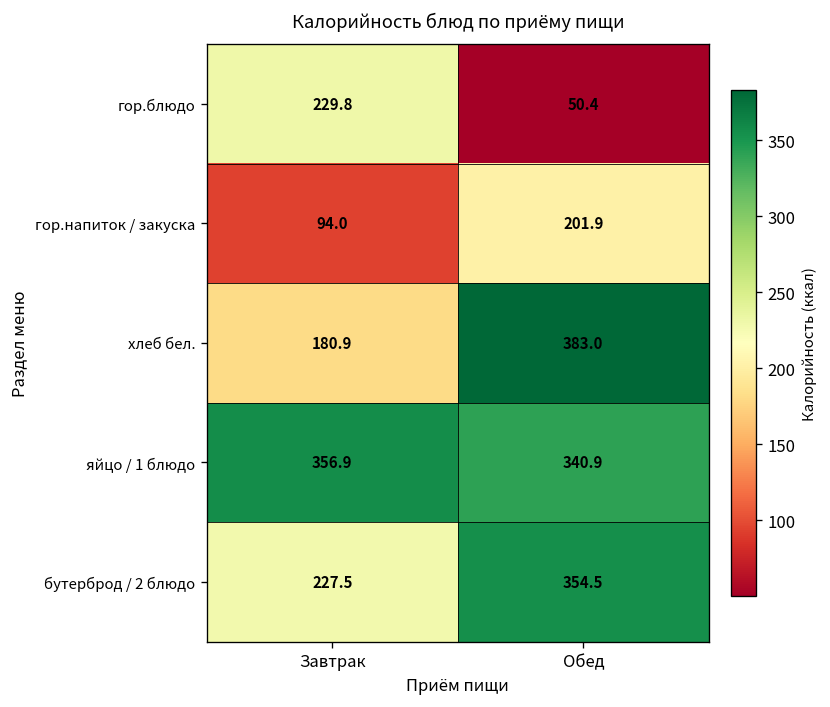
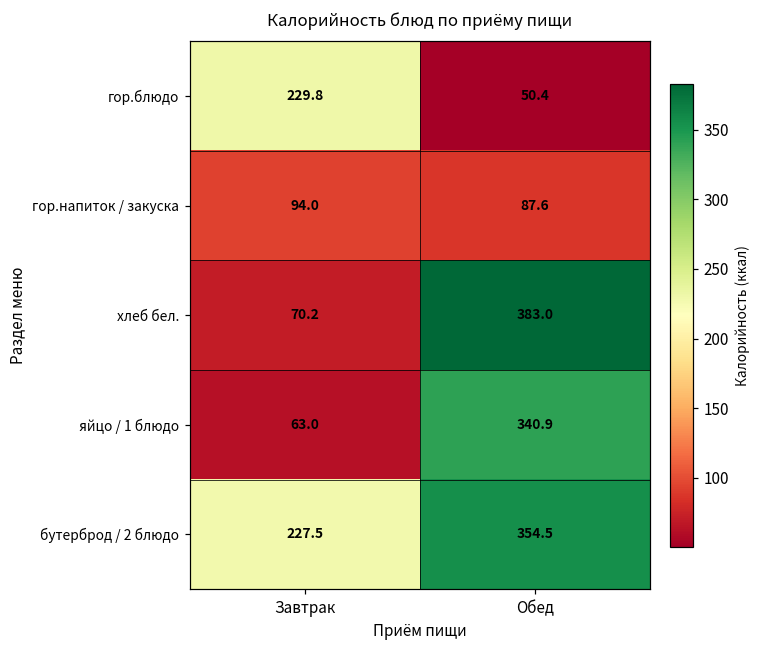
гор.напиток / закуска, Обед: 201.9 -> 87.6
хлеб бел., Завтрак: 180.9 -> 70.2
яйцо / 1 блюдо, Завтрак: 356.9 -> 63.0
